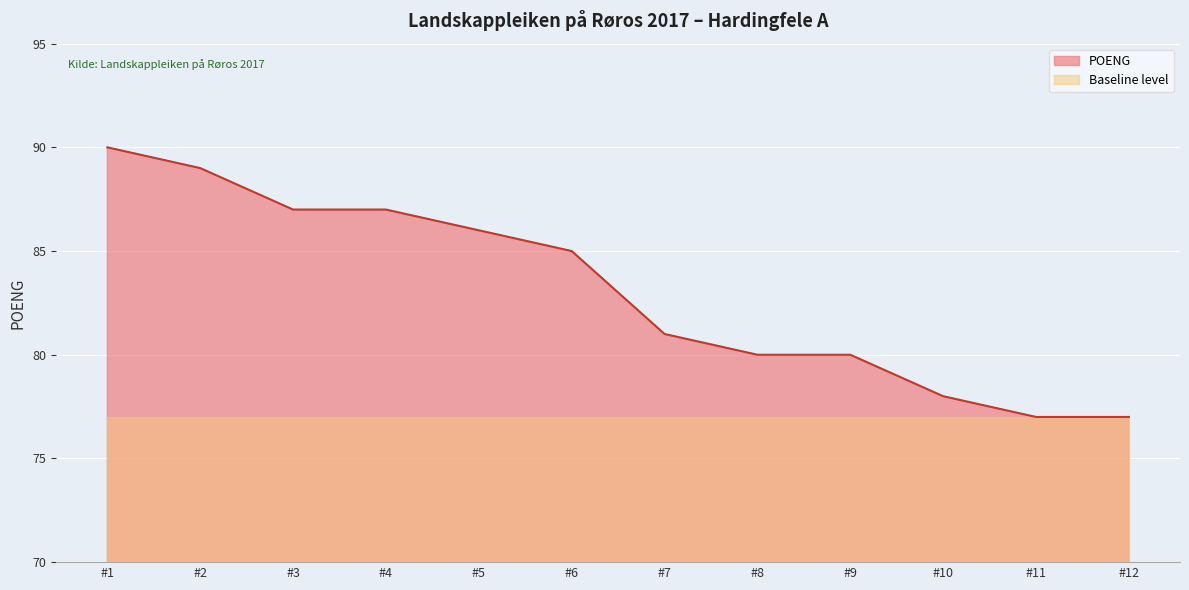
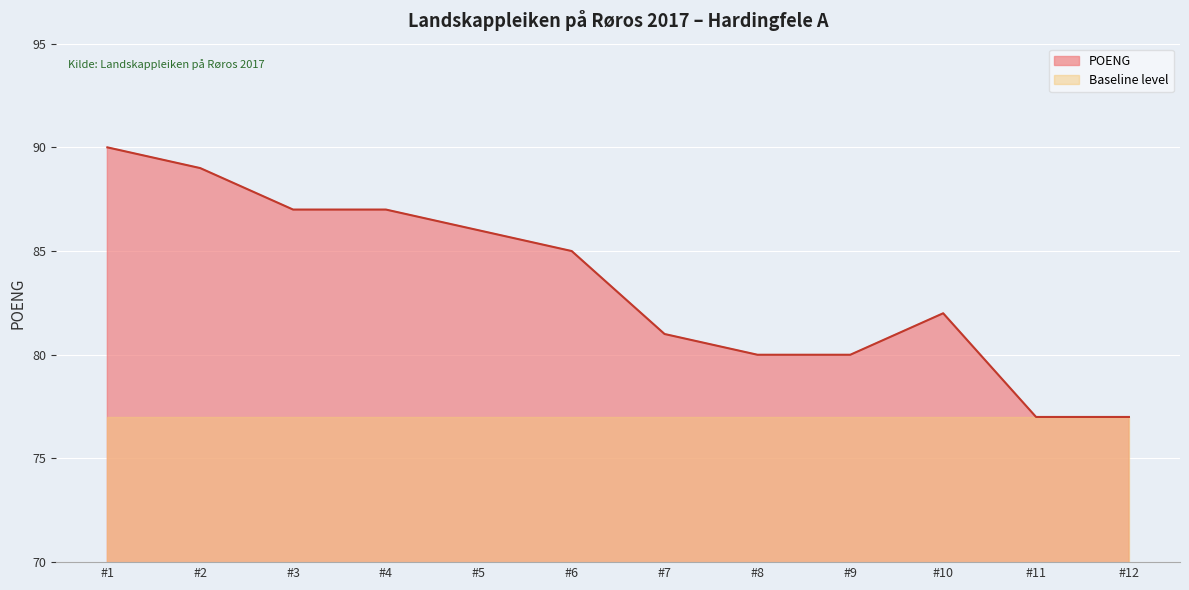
POENG, #10: 78 -> 82
